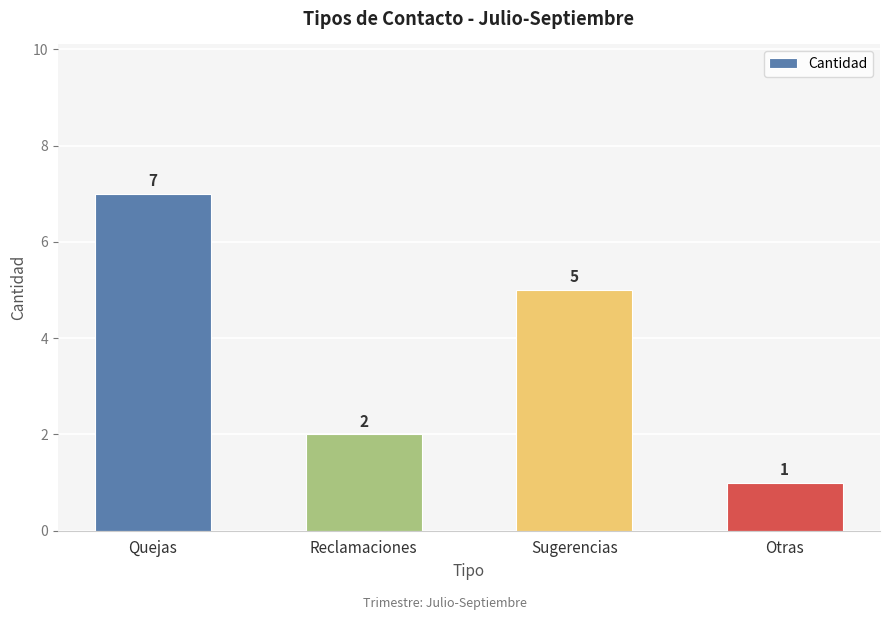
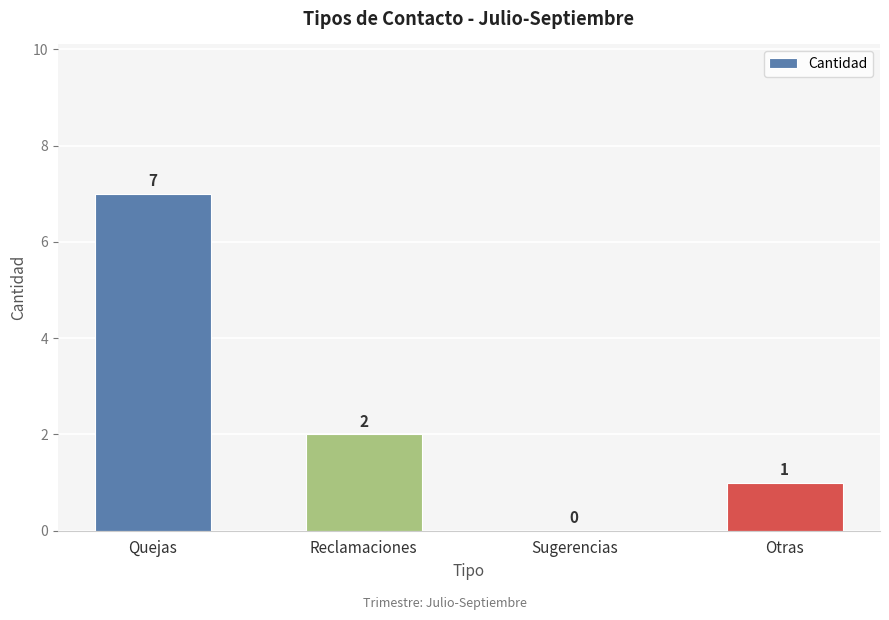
Sugerencias: 5 -> 0
